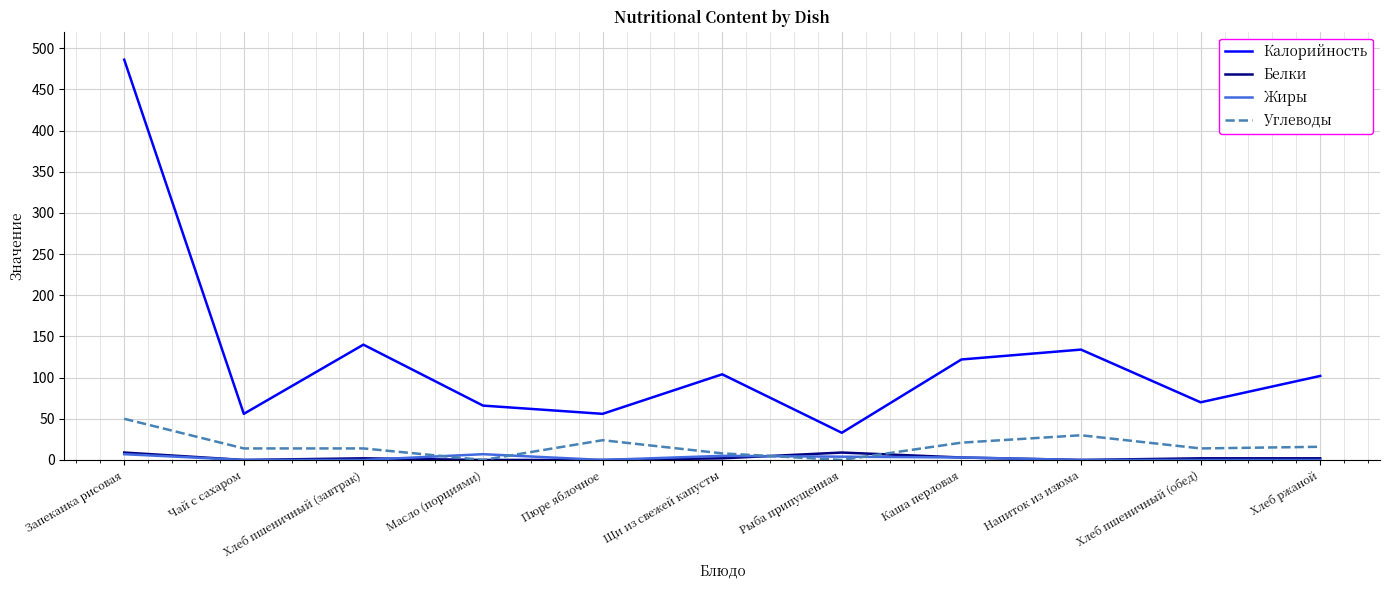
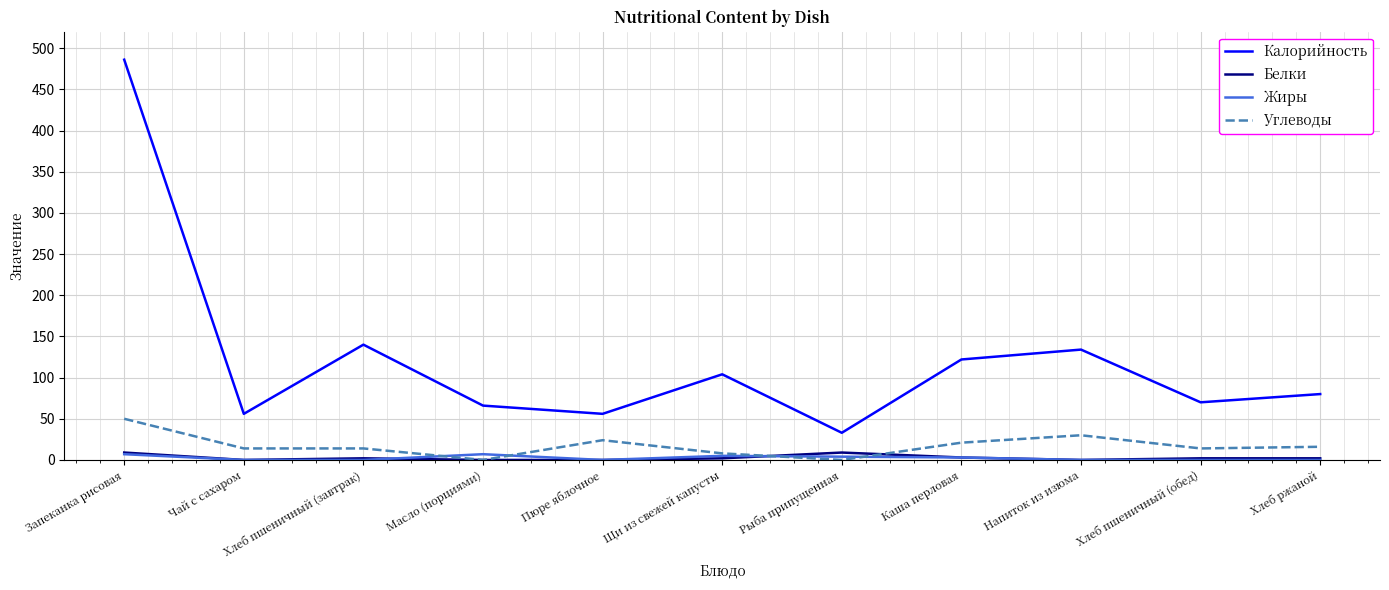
Калорийность, Хлеб ржаной: 100 -> 80
